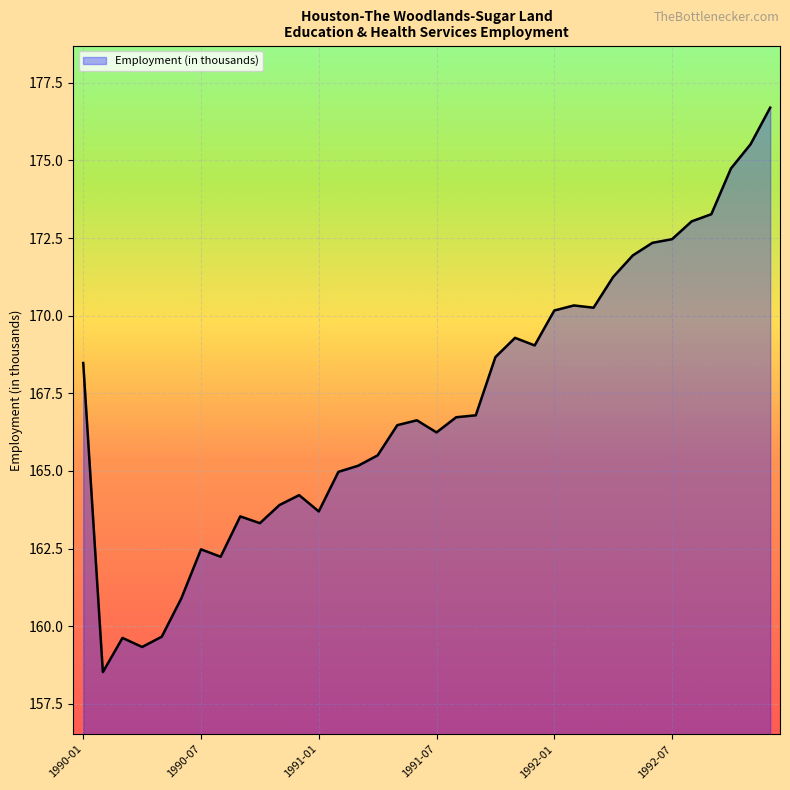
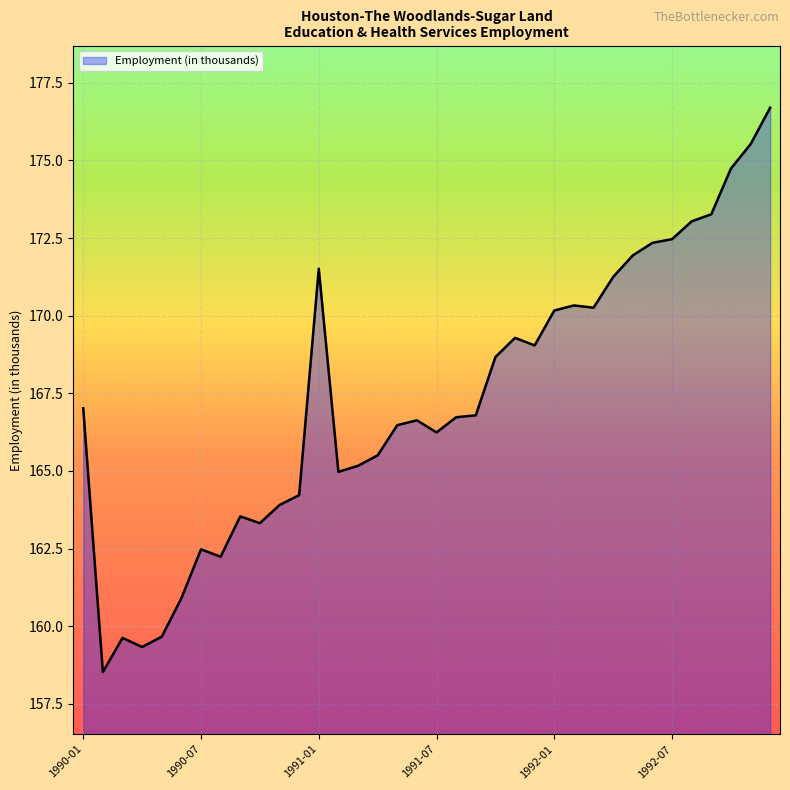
1990-01: 168.5 -> 167.0
1991-01: 163.7 -> 171.5
